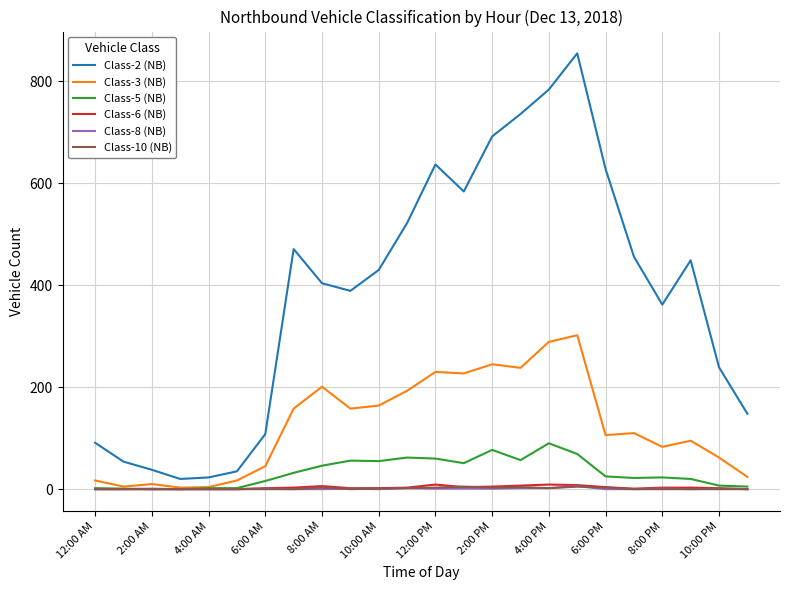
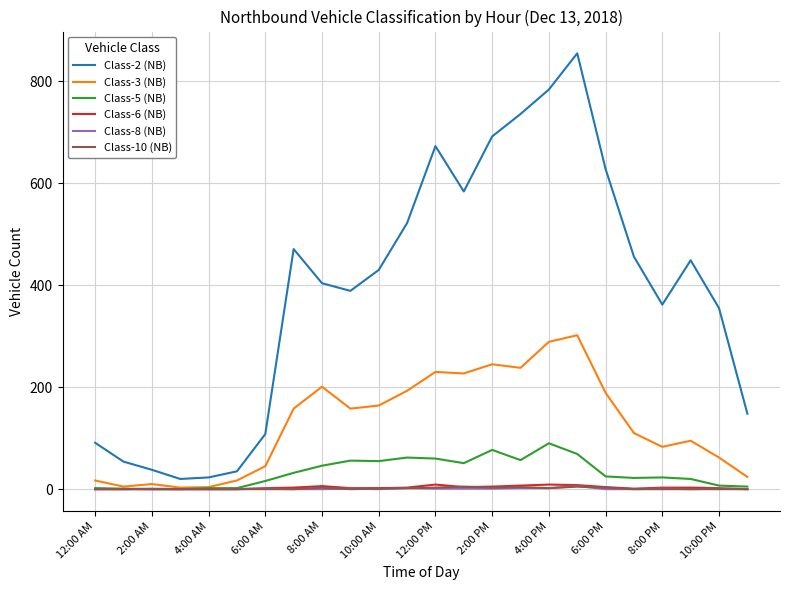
Class-2 (NB), 12:00 PM: 640 -> 670
Class-3 (NB), 6:00 PM: 110 -> 190
Class-2 (NB), 10:00 PM: 240 -> 360
